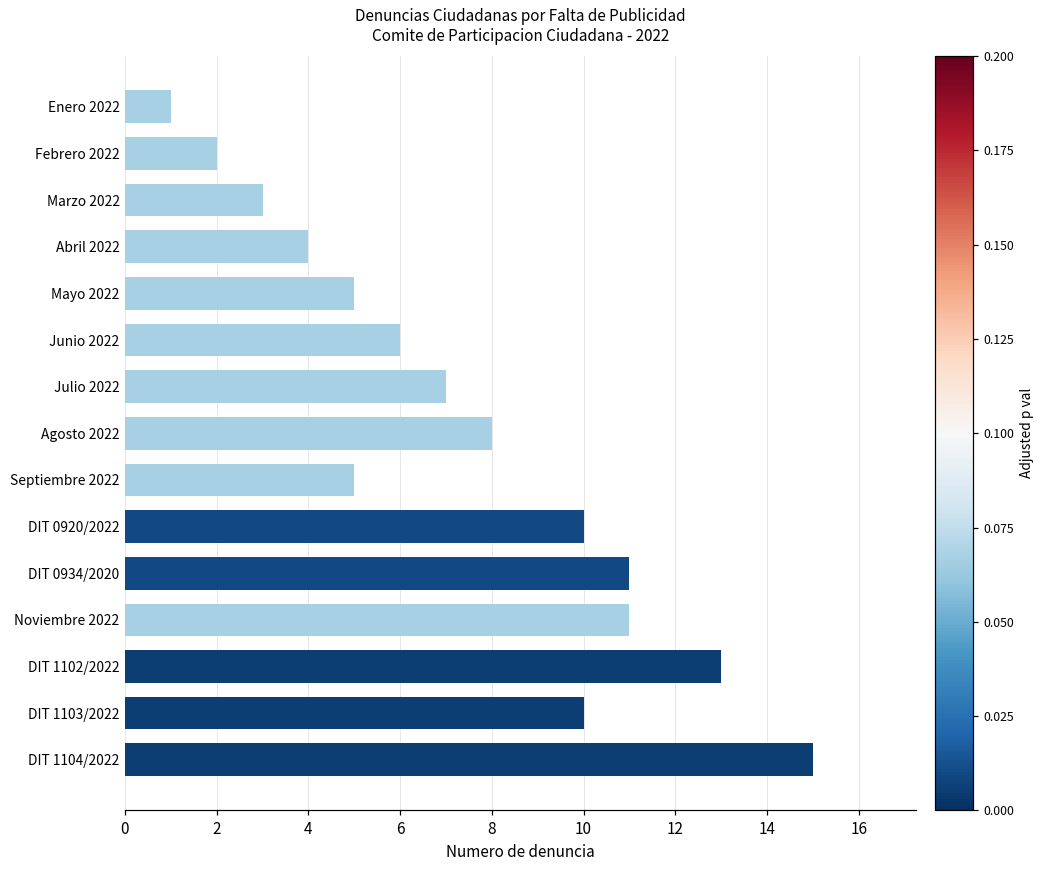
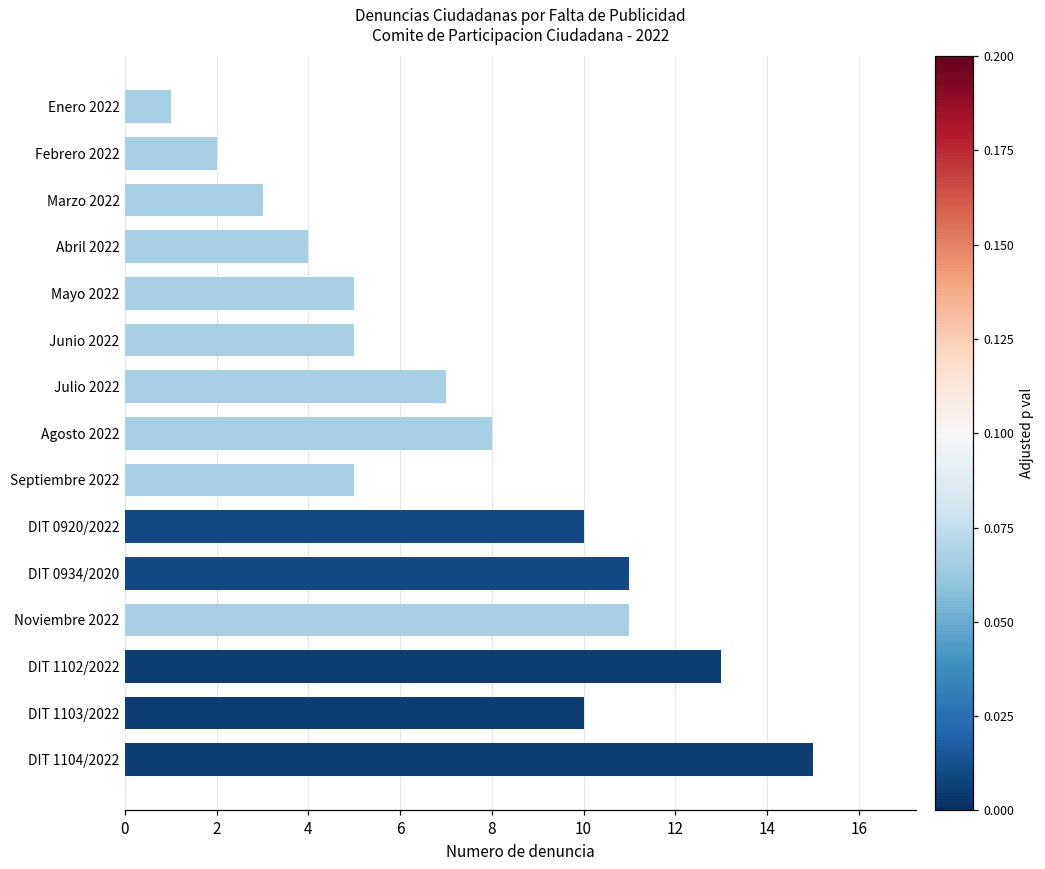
Junio 2022: 6 -> 5
